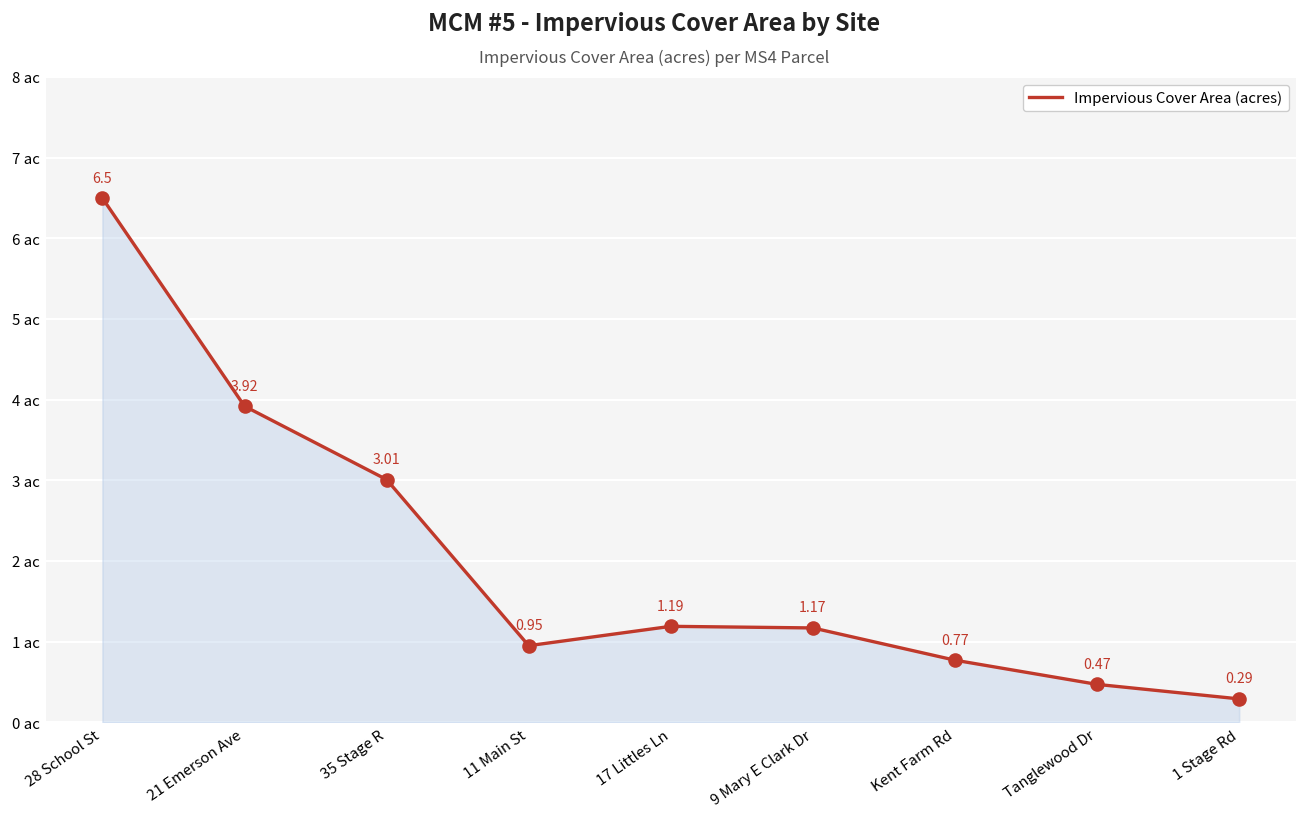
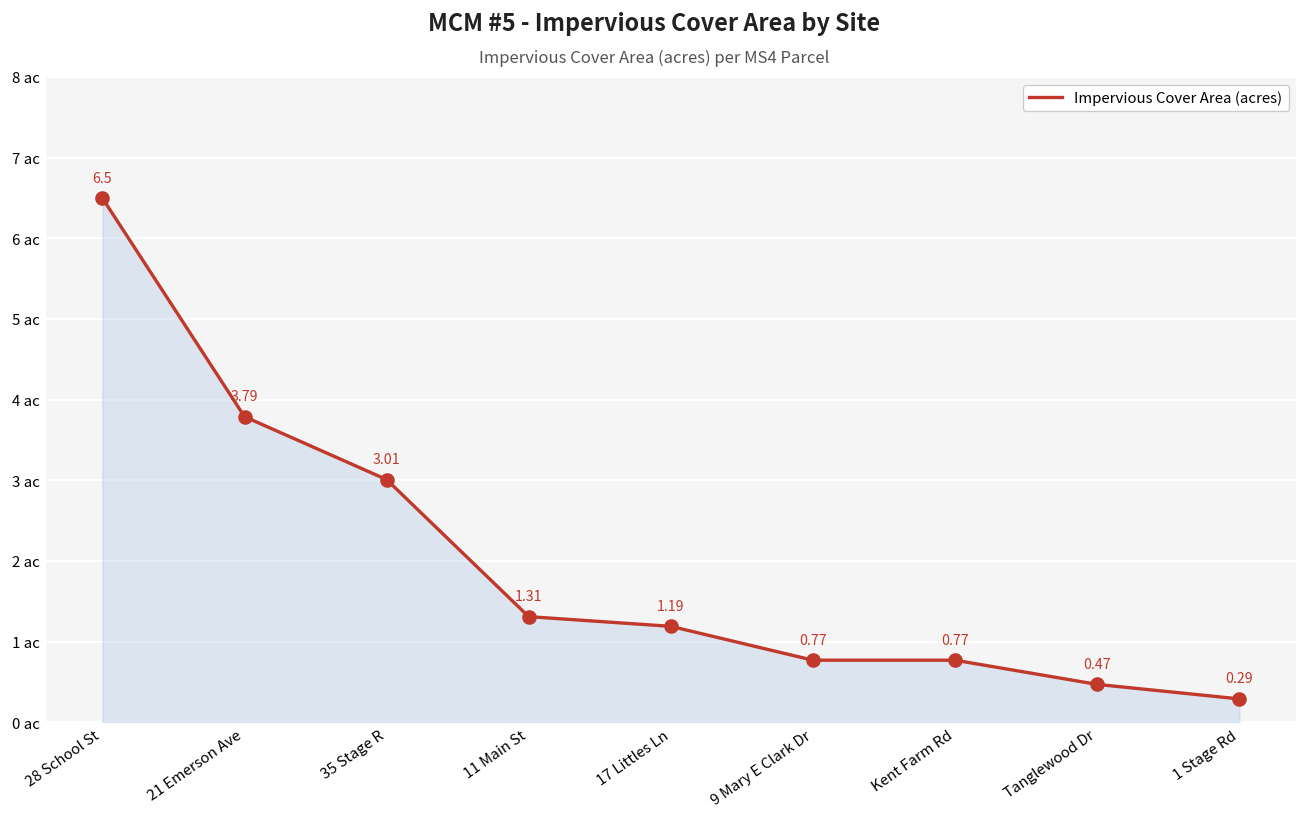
21 Emerson Ave: 3.92 -> 3.79
11 Main St: 0.95 -> 1.31
9 Mary E Clark Dr: 1.17 -> 0.77
